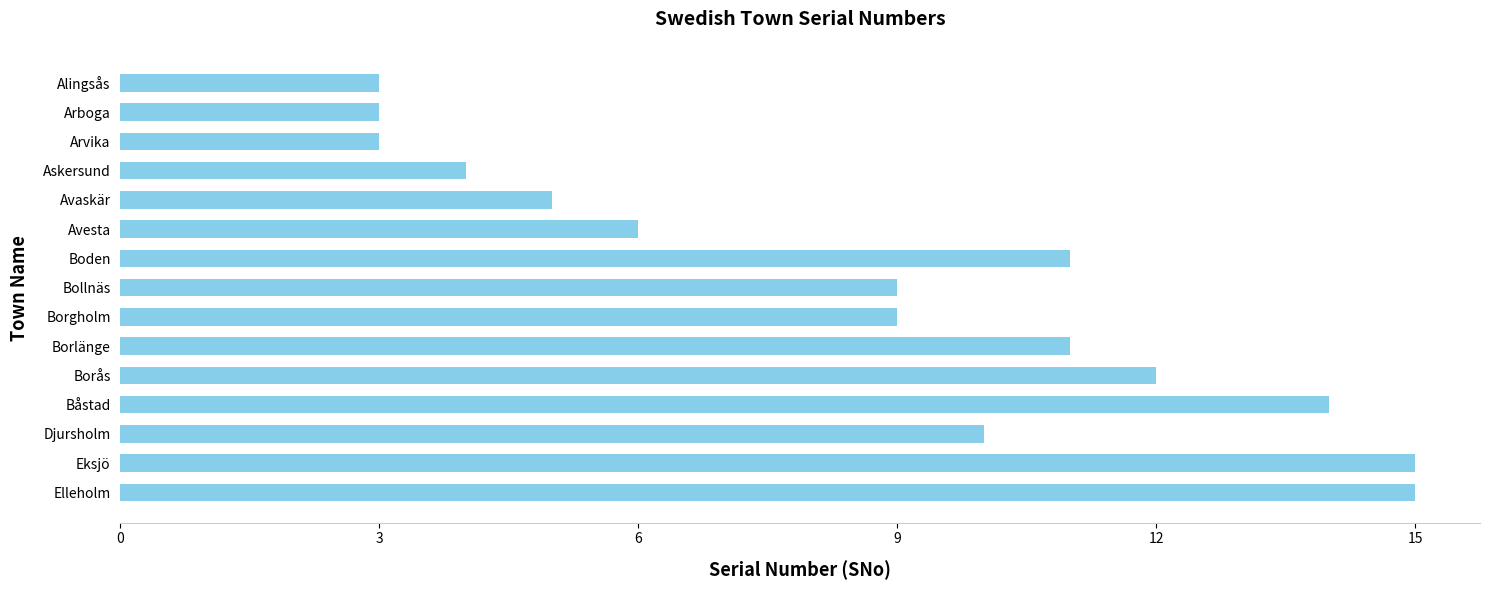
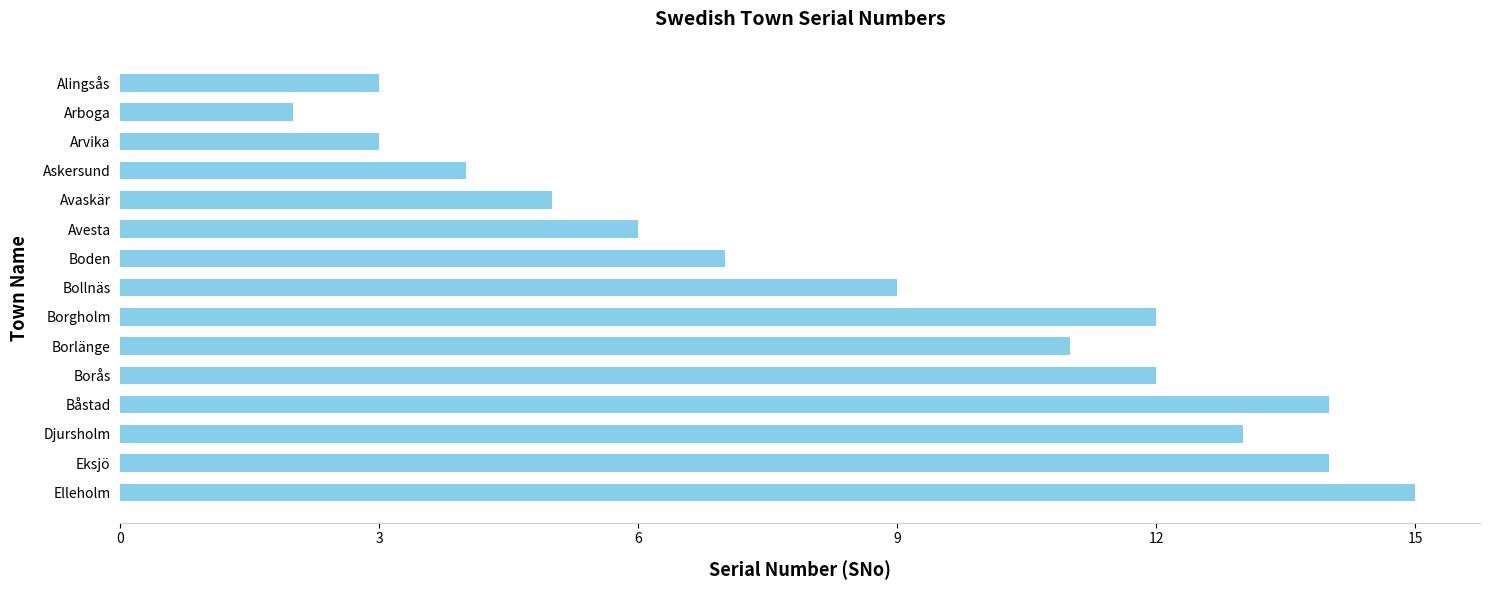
Arboga: 3 -> 2
Boden: 11 -> 7
Borgholm: 9 -> 12
Djursholm: 10 -> 13
Eksjö: 15 -> 14
